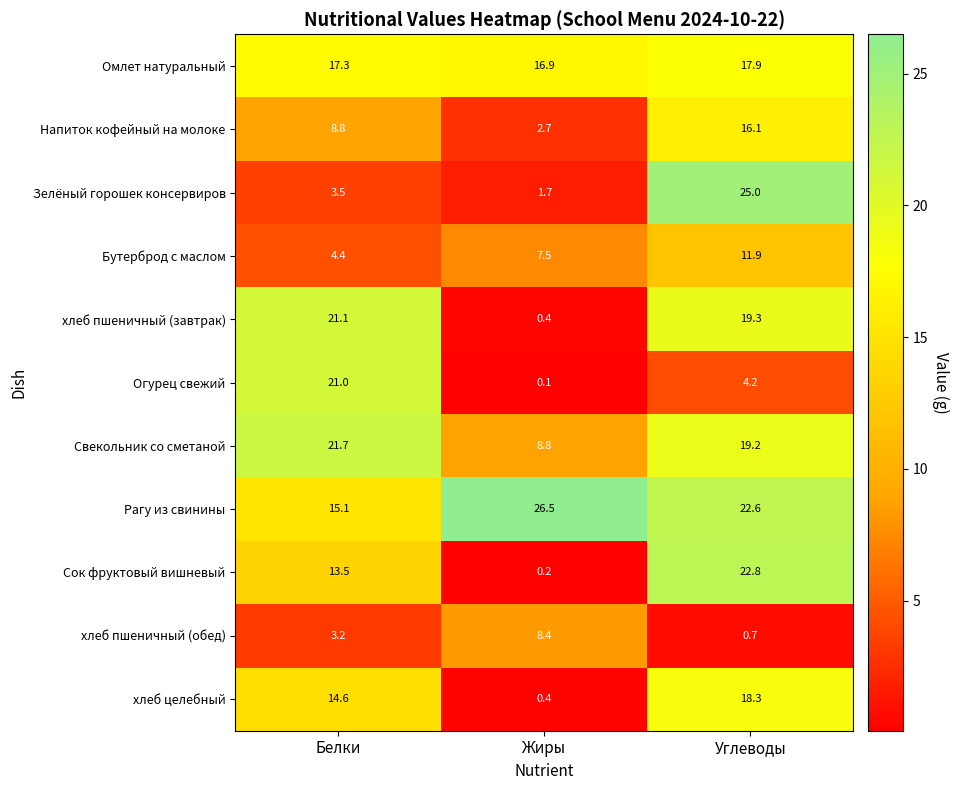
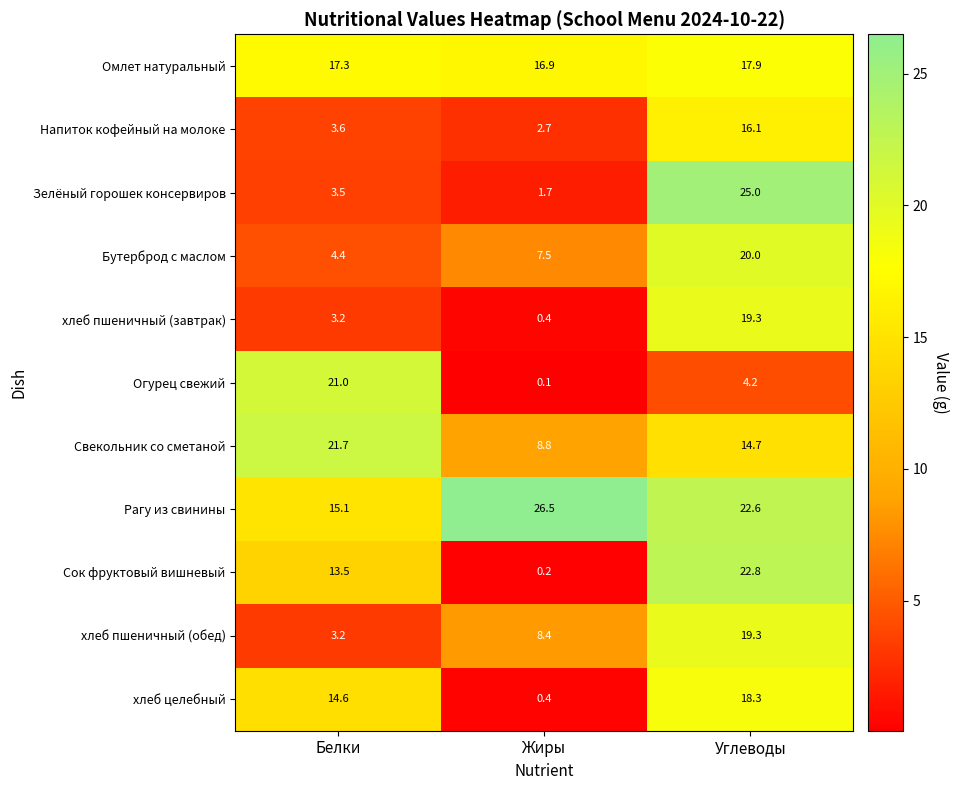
Напиток кофейный на молоке, Белки: 8.8 -> 3.6
Бутерброд с маслом, Углеводы: 11.9 -> 20.0
хлеб пшеничный (завтрак), Белки: 21.1 -> 3.2
Свекольник со сметаной, Углеводы: 19.2 -> 14.7
хлеб пшеничный (обед), Углеводы: 0.7 -> 19.3
